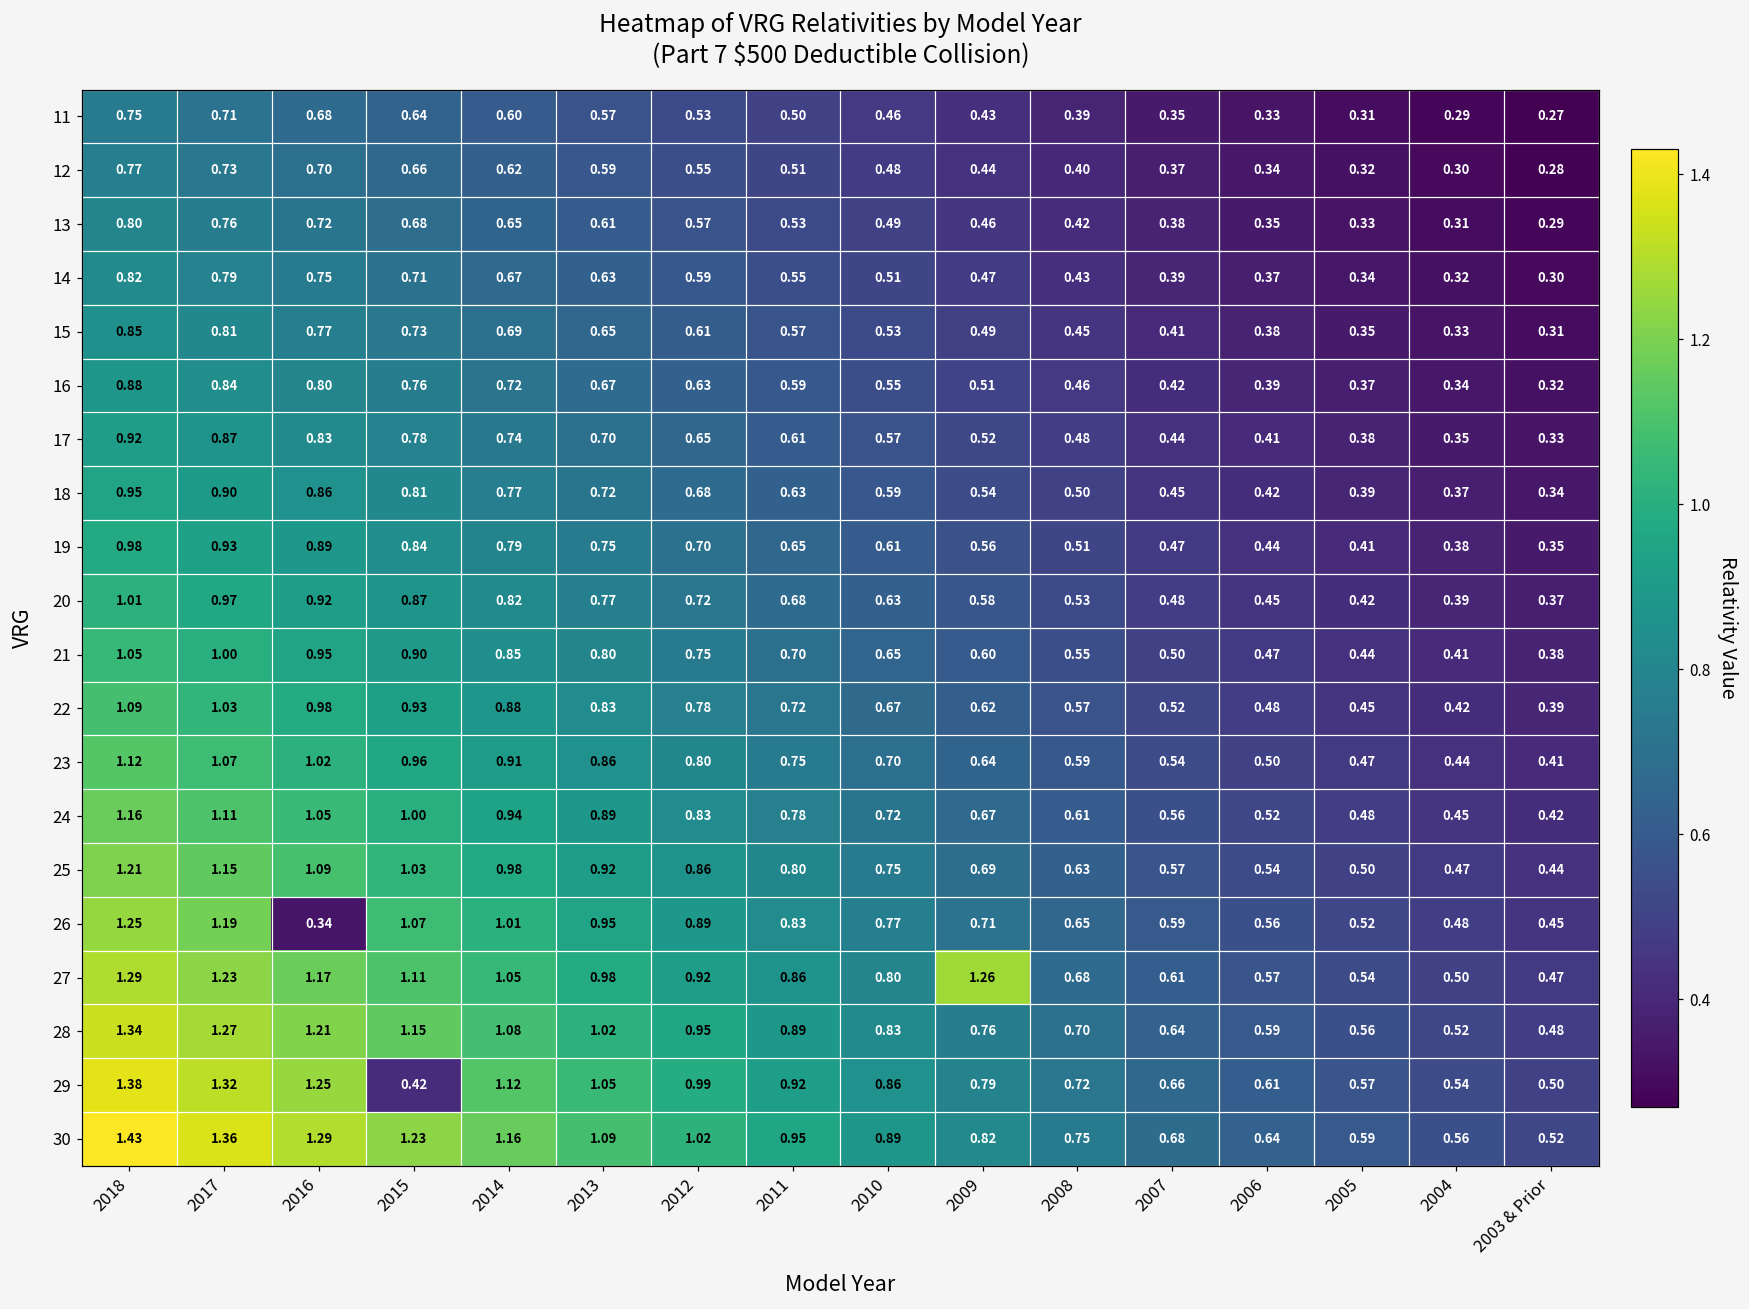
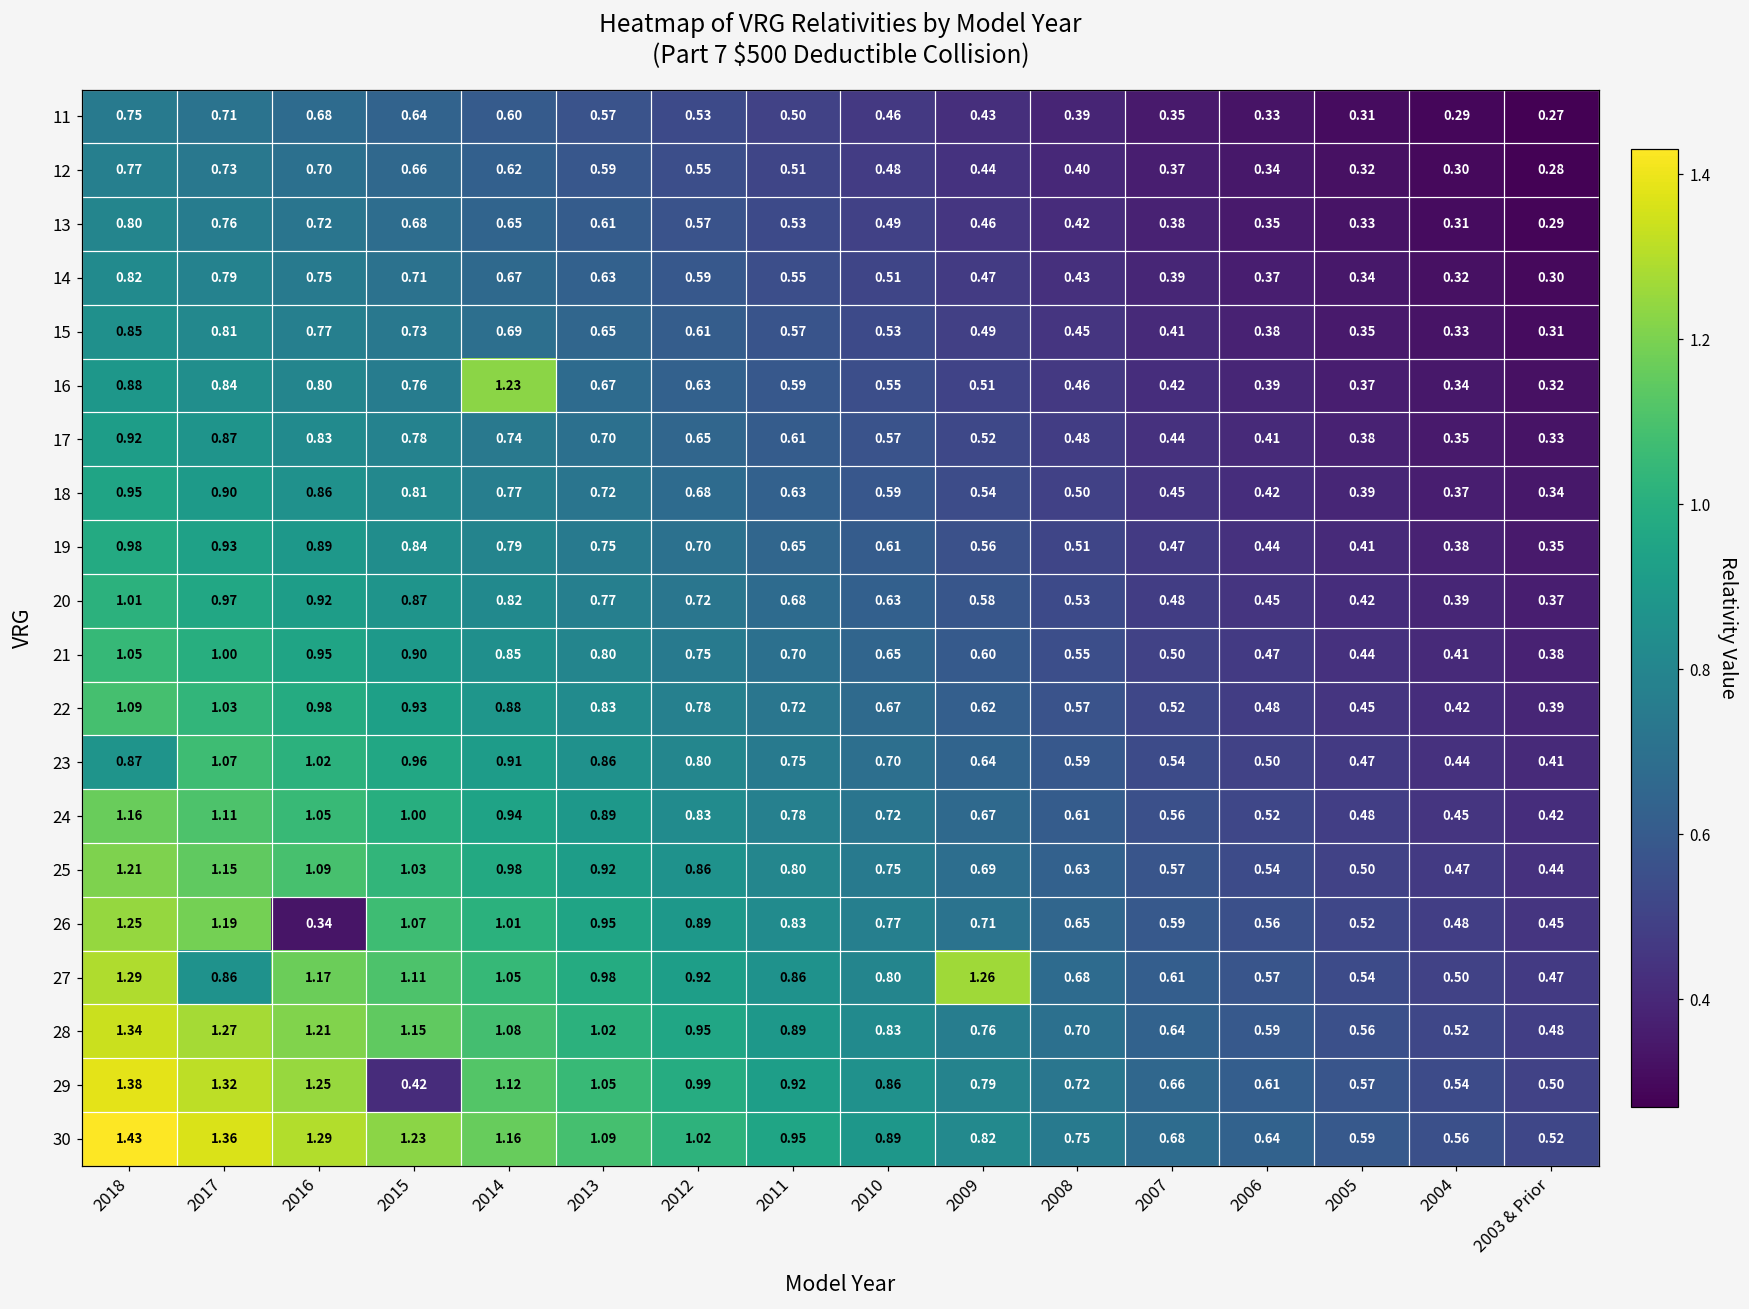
16, 2014: 0.72 -> 1.23
23, 2018: 1.12 -> 0.87
27, 2017: 1.23 -> 0.86
